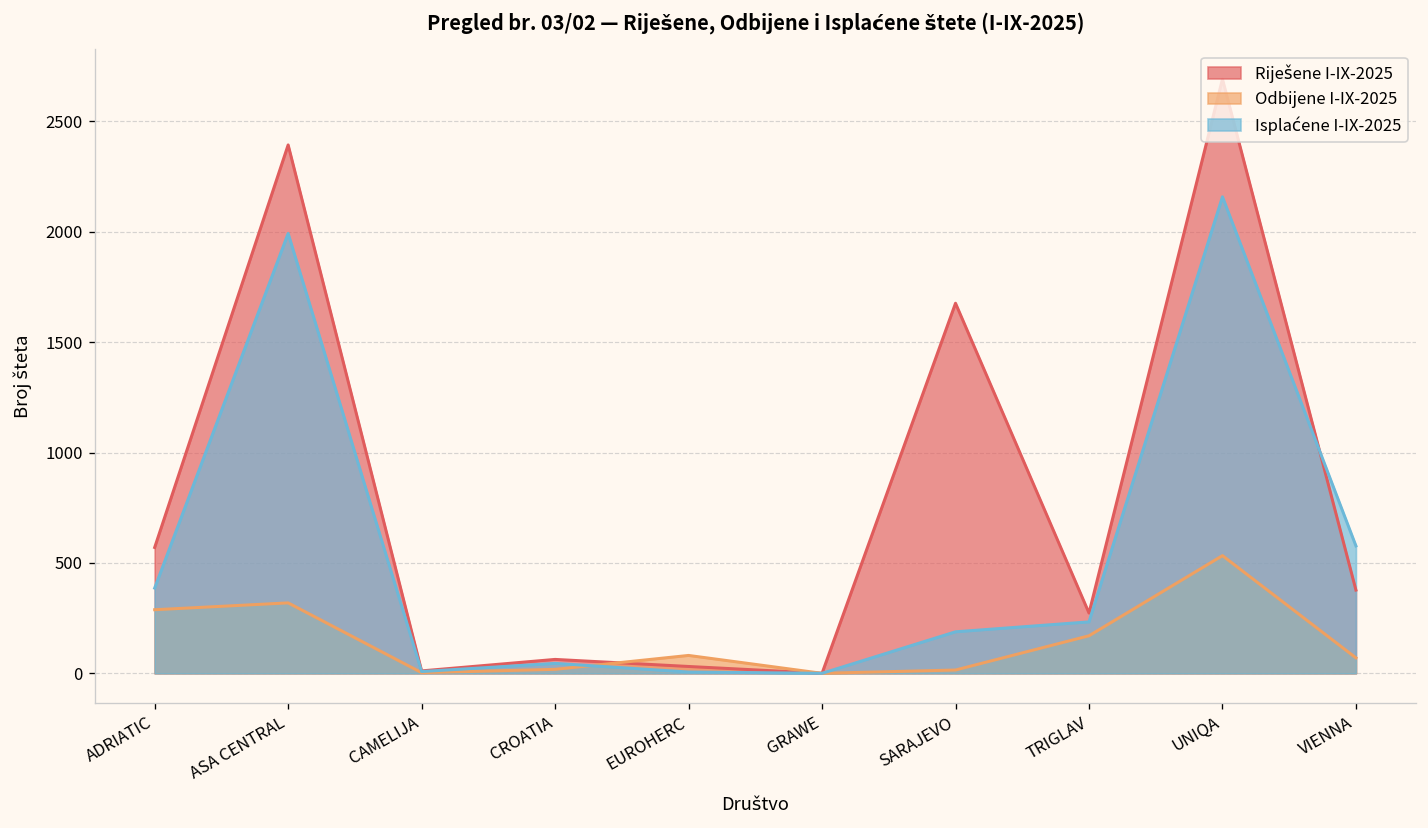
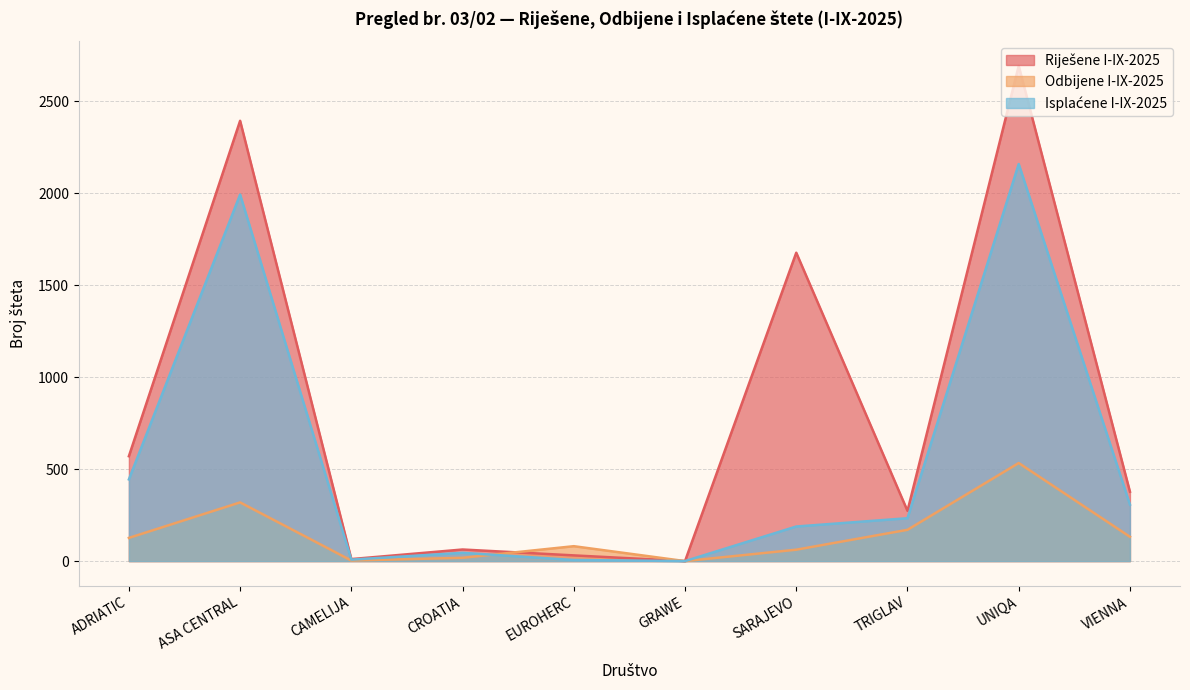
Odbijene I-IX-2025, ADRIATIC: 290 -> 130
Isplaćene I-IX-2025, ADRIATIC: 390 -> 440
Odbijene I-IX-2025, SARAJEVO: 20 -> 60
Odbijene I-IX-2025, VIENNA: 70 -> 130
Isplaćene I-IX-2025, VIENNA: 580 -> 310
